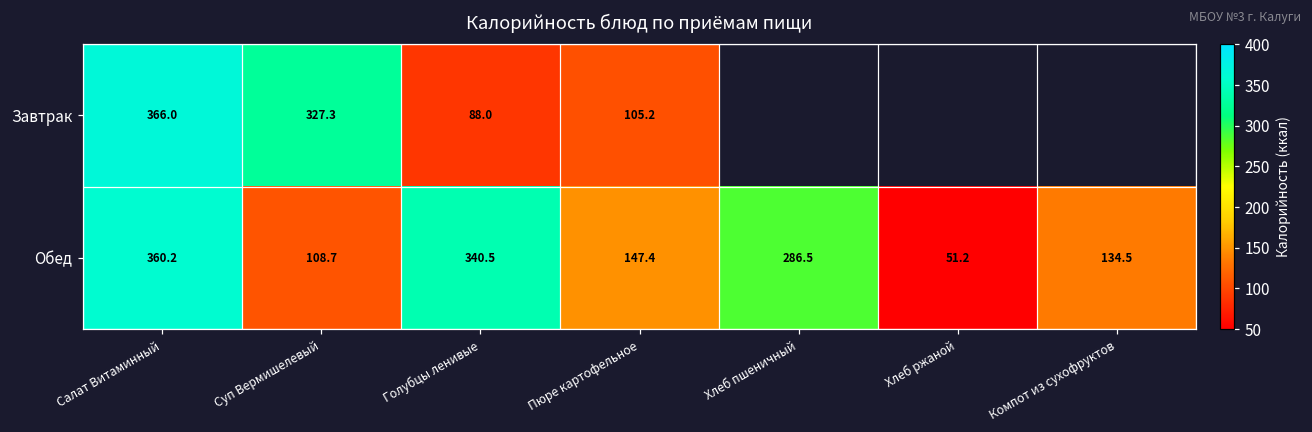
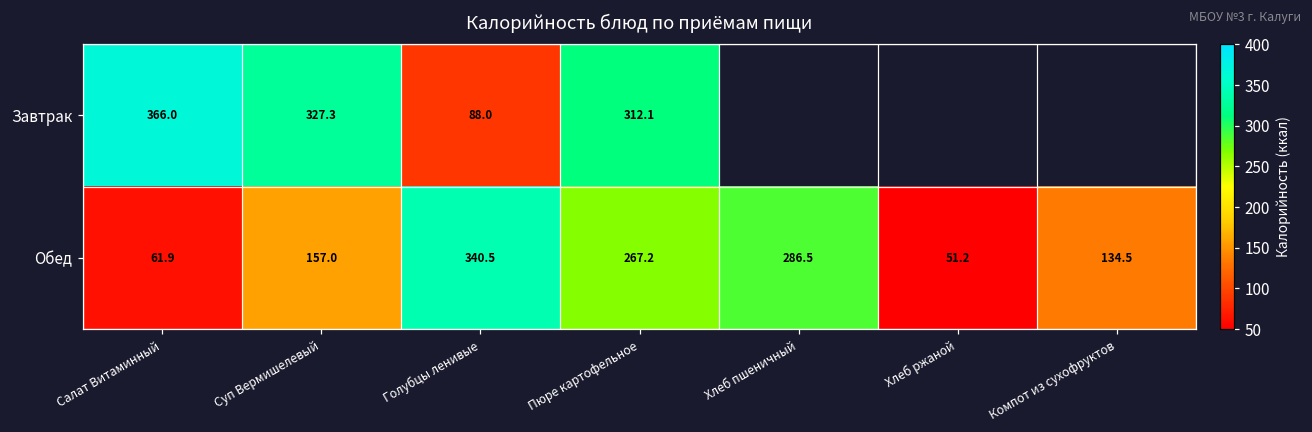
Завтрак, Пюре картофельное: 105.2 -> 312.1
Обед, Салат Витаминный: 360.2 -> 61.9
Обед, Суп Вермишелевый: 108.7 -> 157.0
Обед, Пюре картофельное: 147.4 -> 267.2
